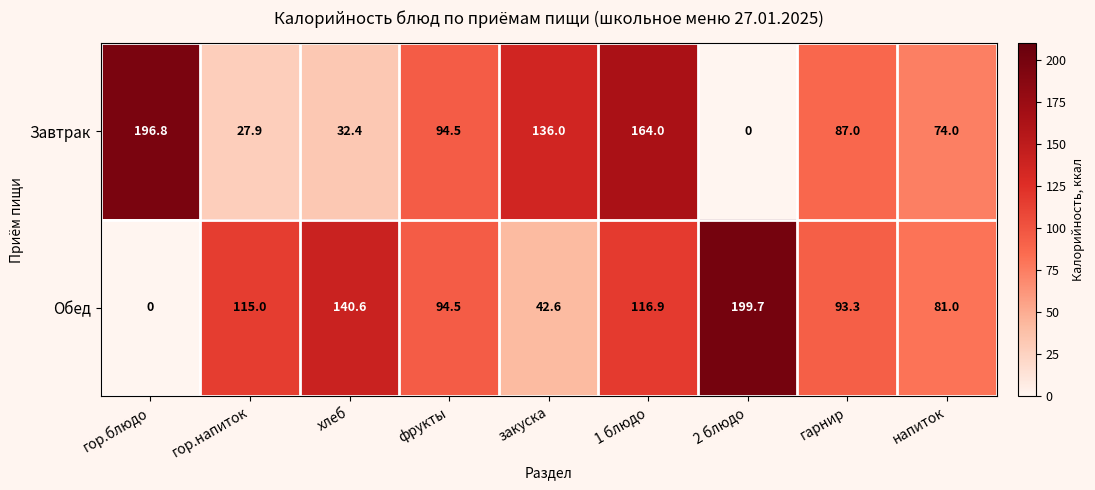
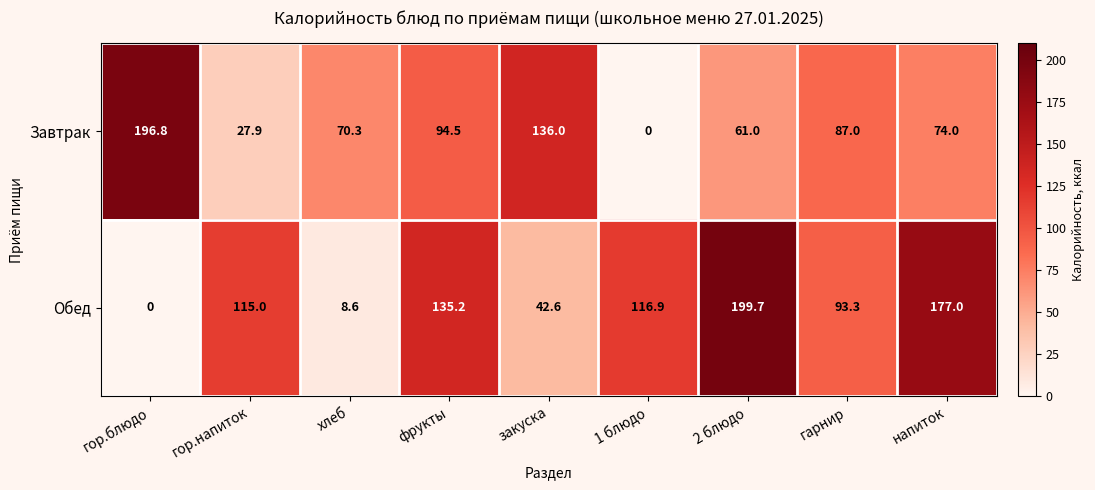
Завтрак, хлеб: 32.4 -> 70.3
Завтрак, 1 блюдо: 164.0 -> 0
Завтрак, 2 блюдо: 0 -> 61.0
Обед, хлеб: 140.6 -> 8.6
Обед, фрукты: 94.5 -> 135.2
Обед, напиток: 81.0 -> 177.0
